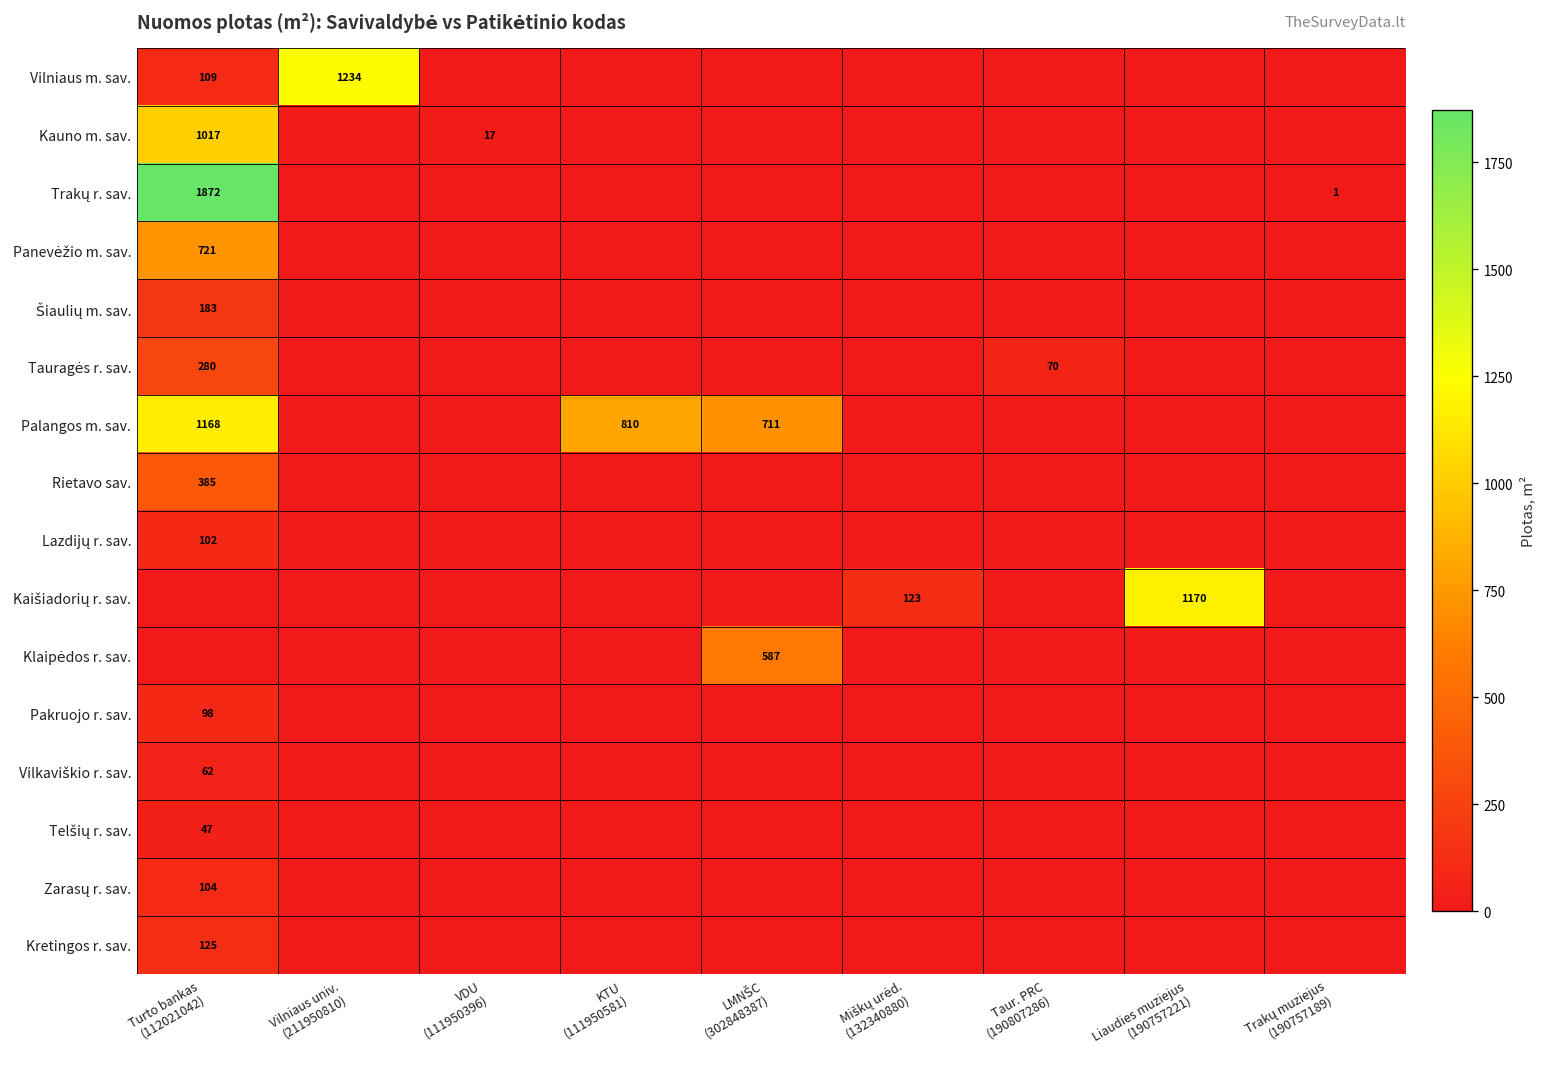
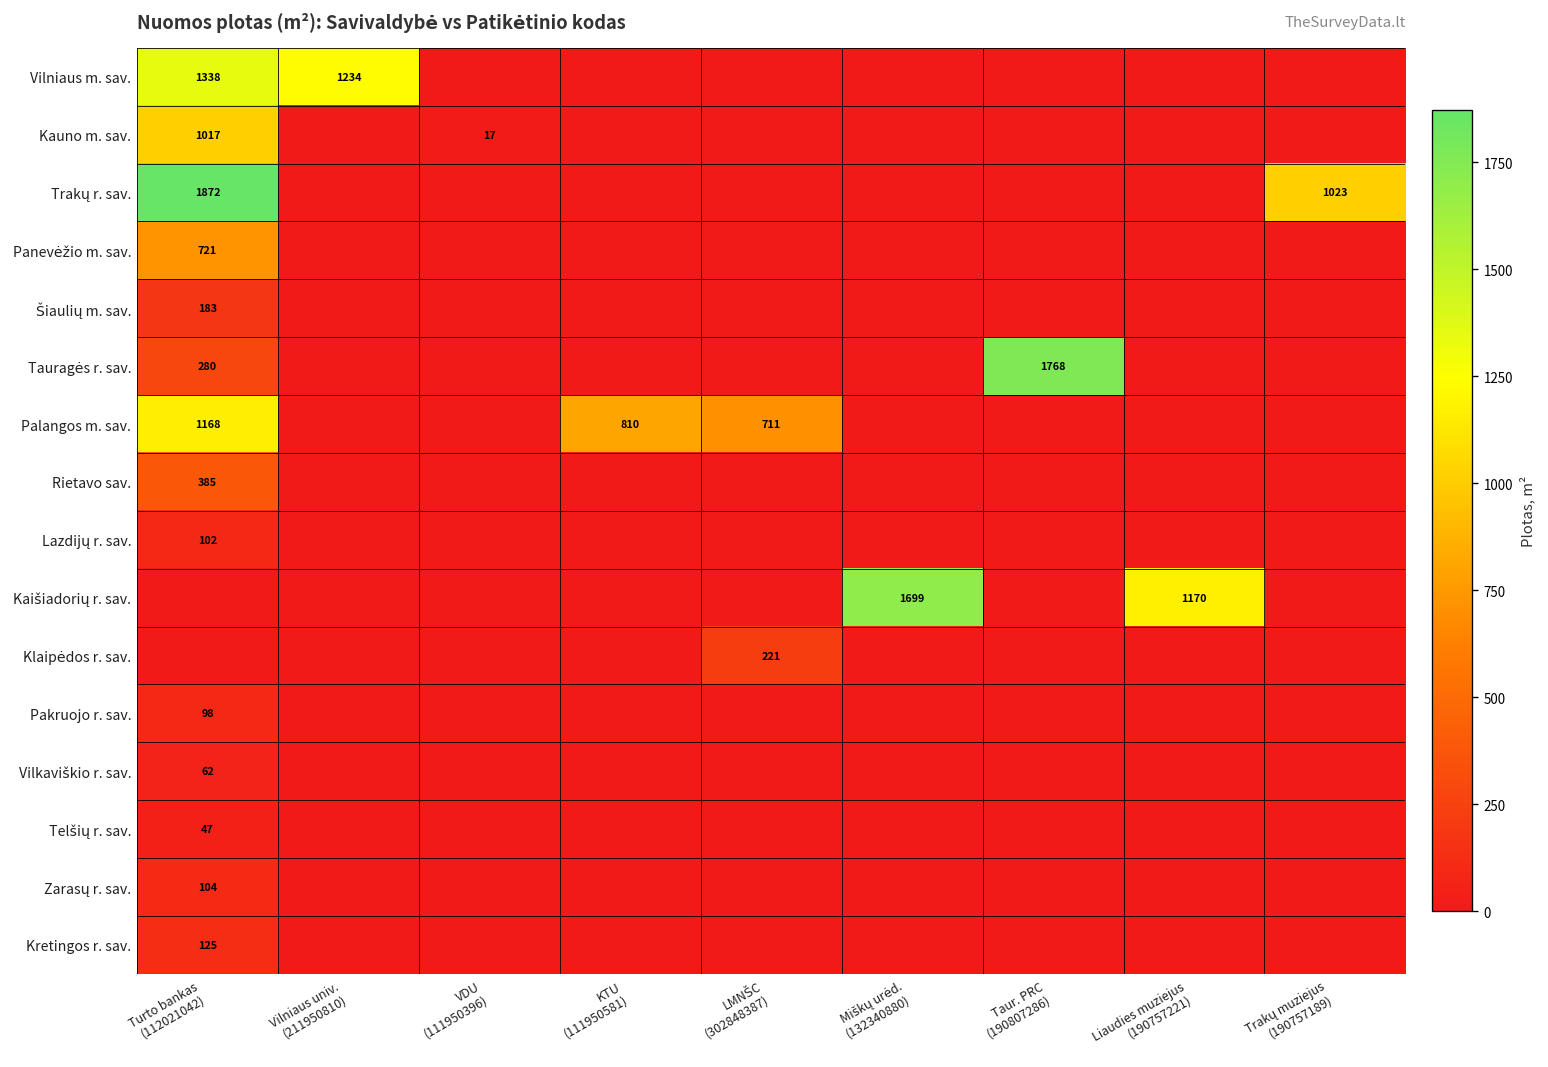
Vilniaus m. sav., Turto bankas (112021042): 109 -> 1338
Trakų r. sav., Trakų muziejus (190757189): 1 -> 1023
Tauragės r. sav., Taur. PRC (190807286): 70 -> 1768
Kaišiadorių r. sav., Miškų urėd. (132340880): 123 -> 1699
Klaipėdos r. sav., LMNŠC (302848387): 587 -> 221
